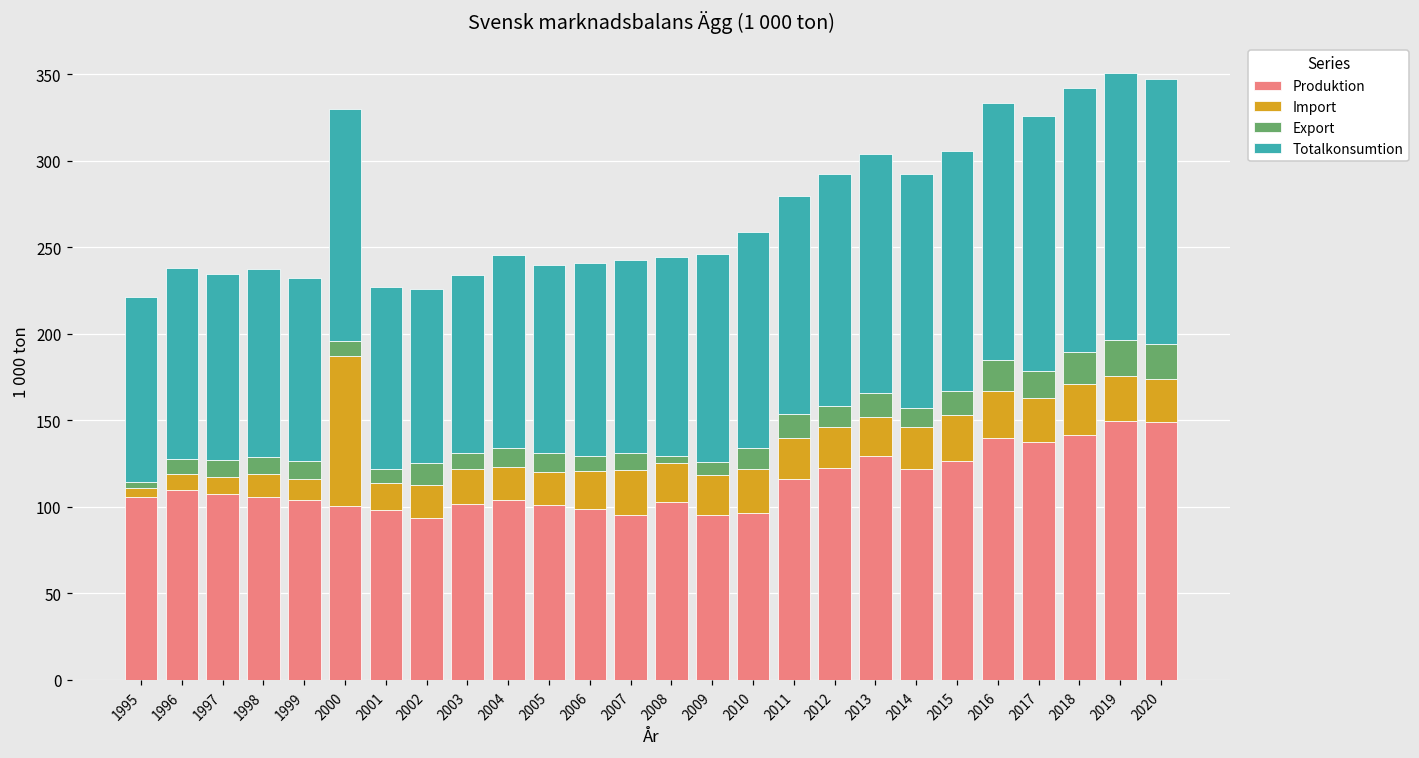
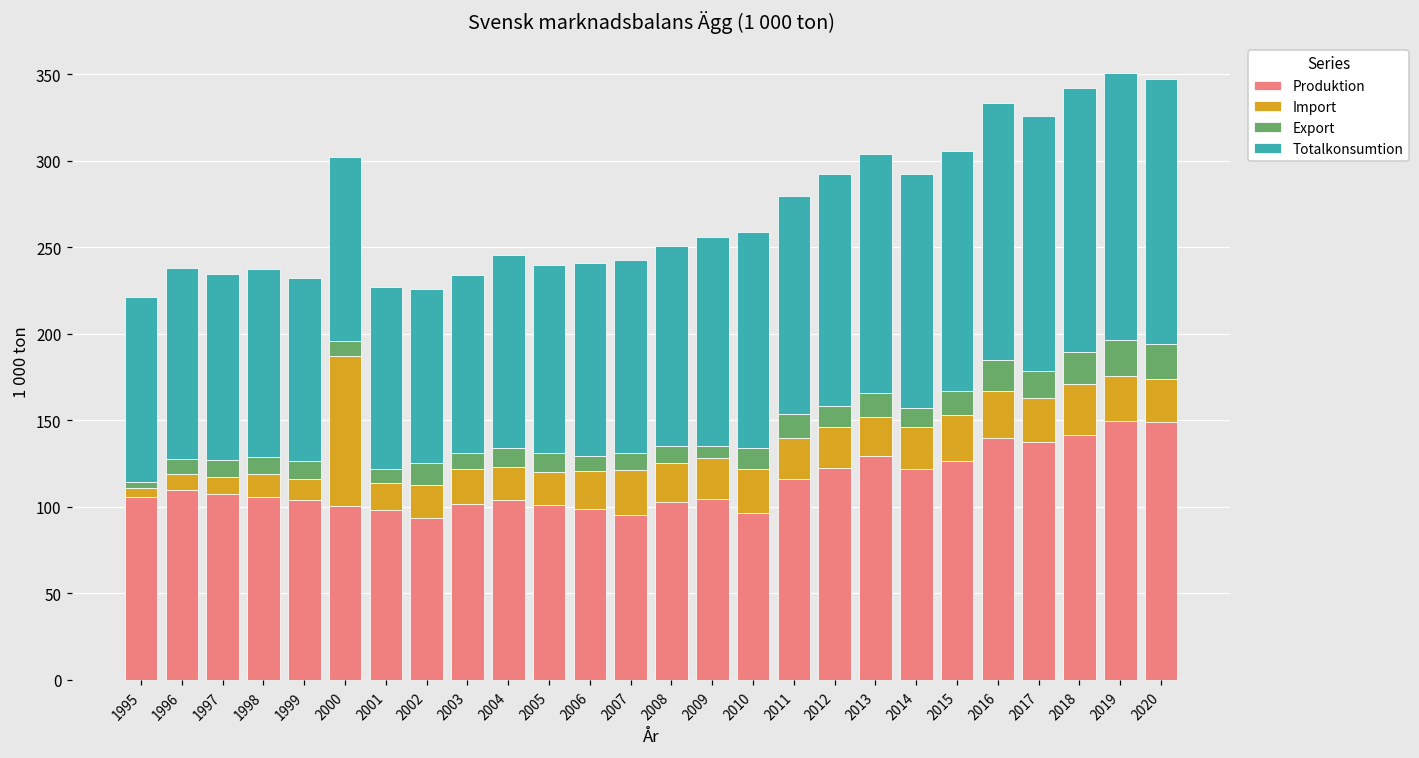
Totalkonsumtion, 2000: 134 -> 106
Export, 2008: 4 -> 10
Produktion, 2009: 95 -> 105
